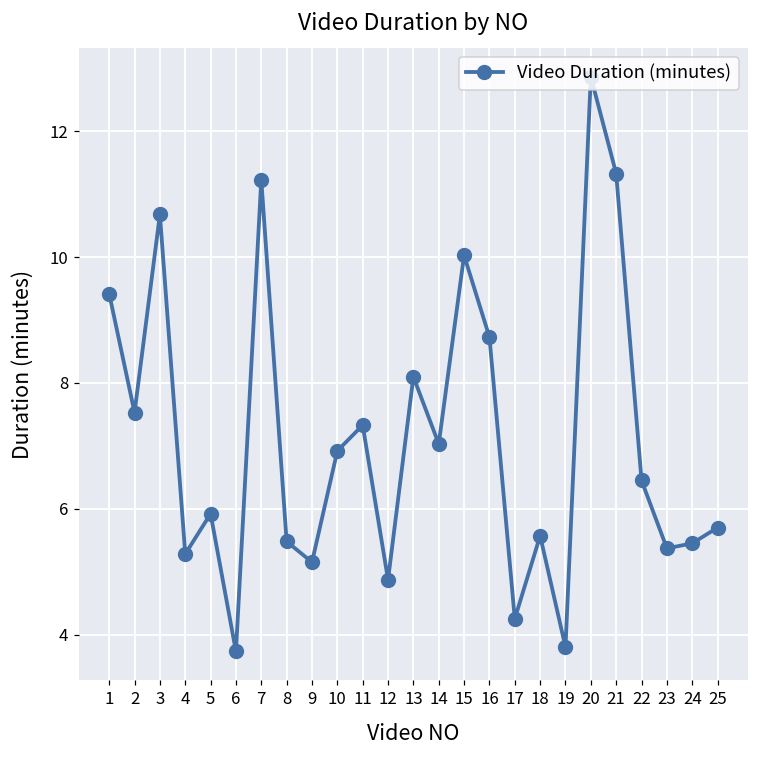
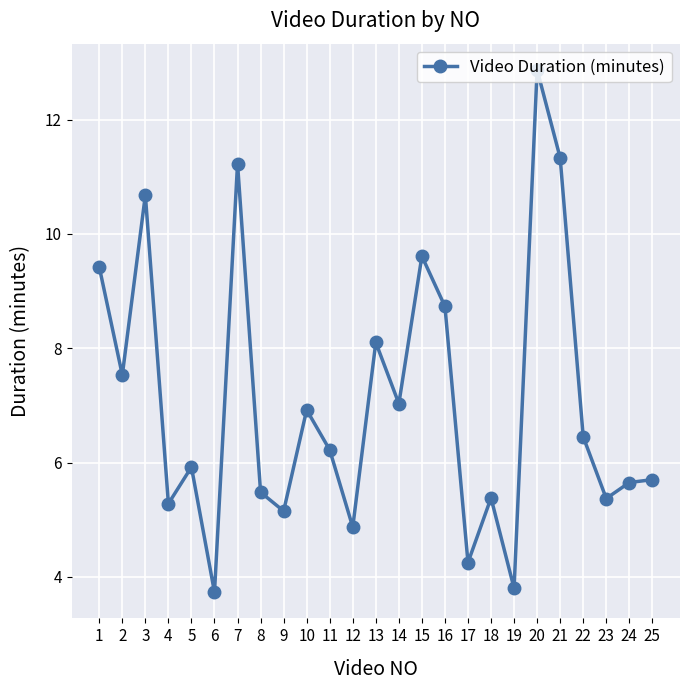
11: 7.3 -> 6.2
15: 10.0 -> 9.6
18: 5.6 -> 5.4
24: 5.5 -> 5.7
